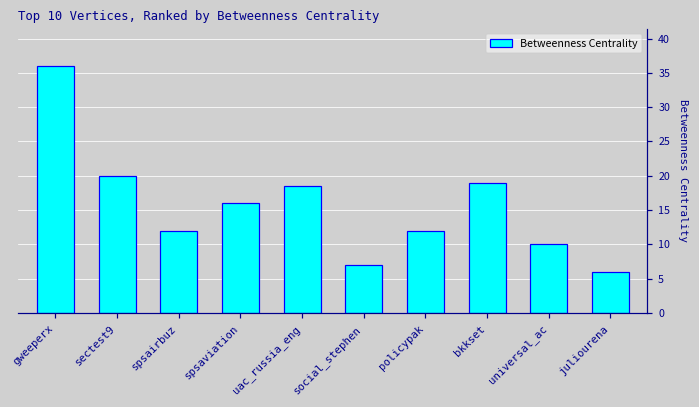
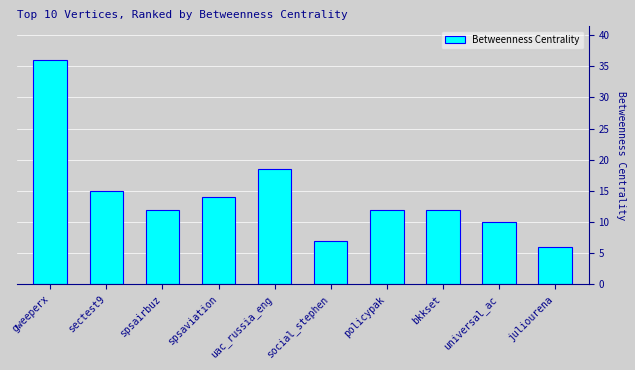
sectest9: 20 -> 15
spsaviation: 16 -> 14
bkkset: 19 -> 12
